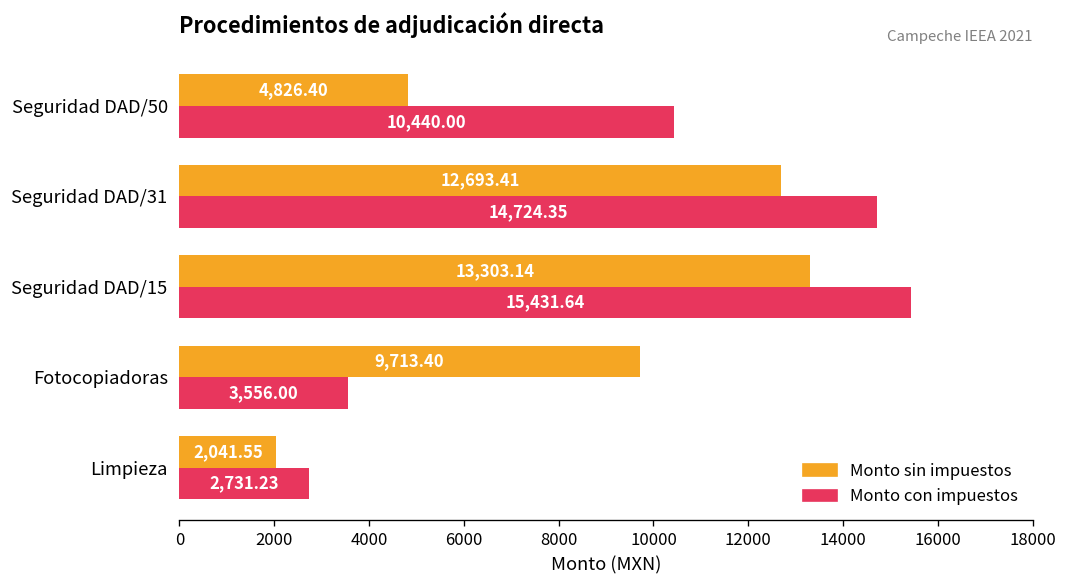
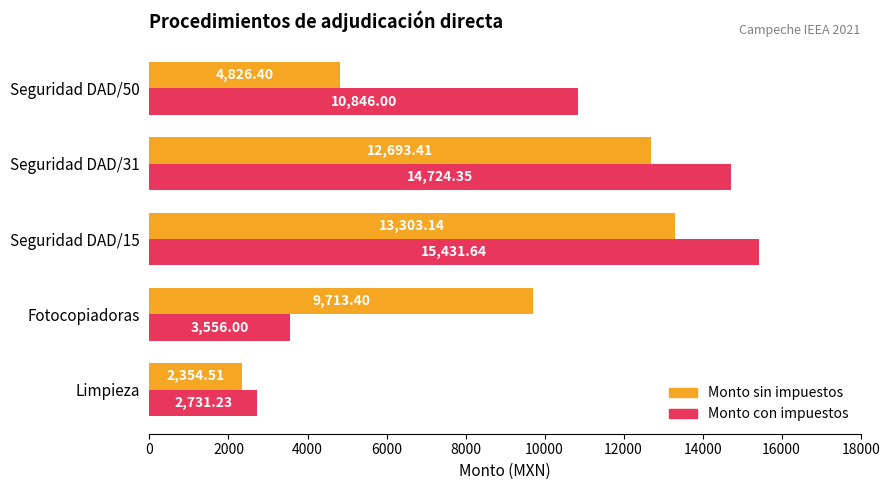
Monto con impuestos, Seguridad DAD/50: 10,440.00 -> 10,846.00
Monto sin impuestos, Limpieza: 2,041.55 -> 2,354.51
